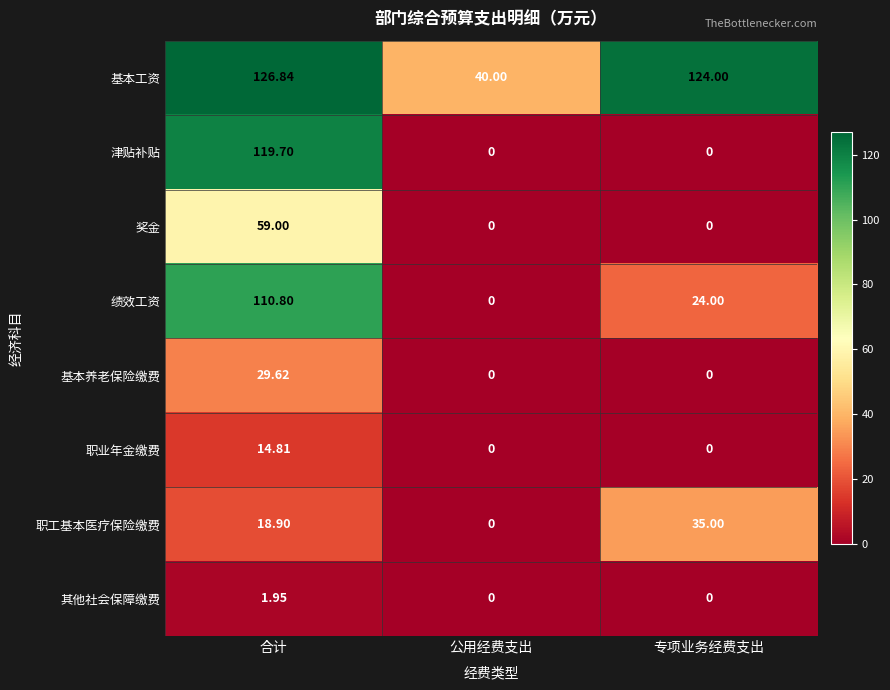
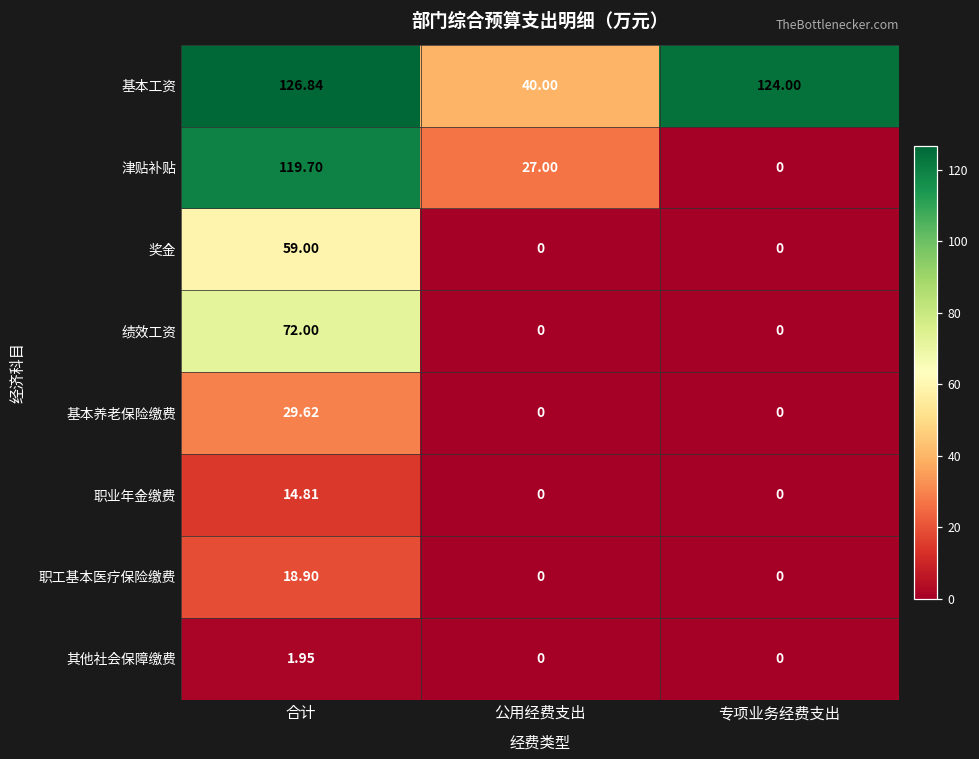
津贴补贴, 公用经费支出: 0 -> 27.00
绩效工资, 合计: 110.80 -> 72.00
绩效工资, 专项业务经费支出: 24.00 -> 0
职工基本医疗保险缴费, 专项业务经费支出: 35.00 -> 0
